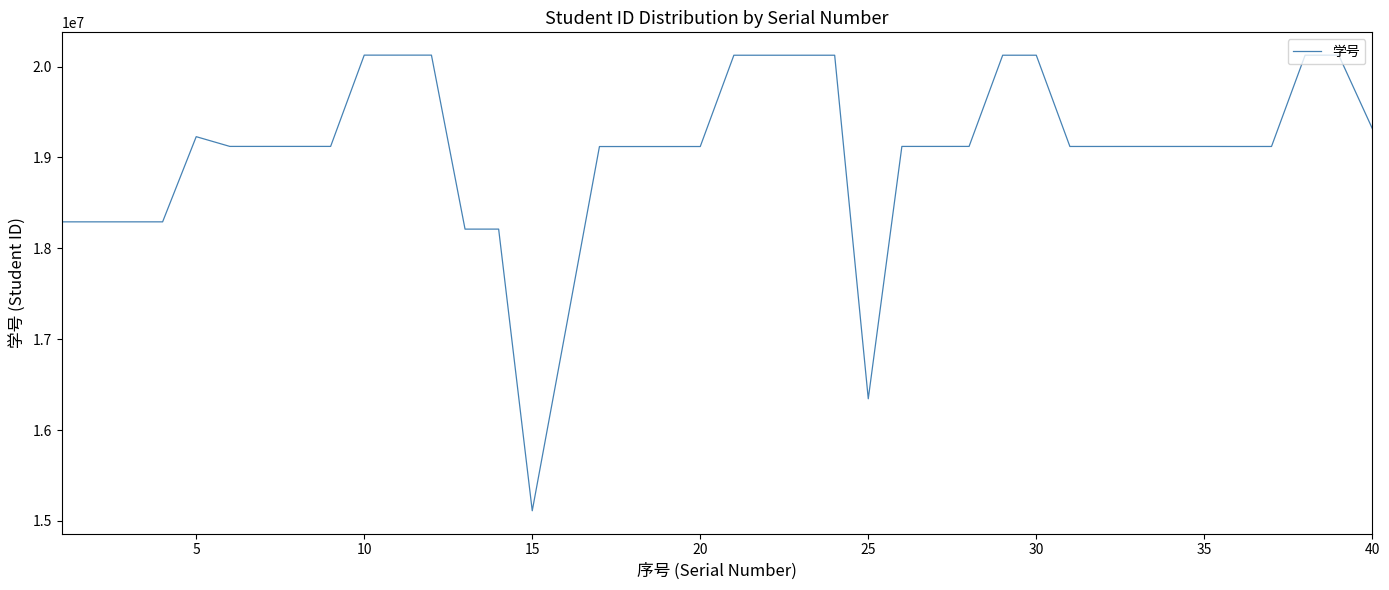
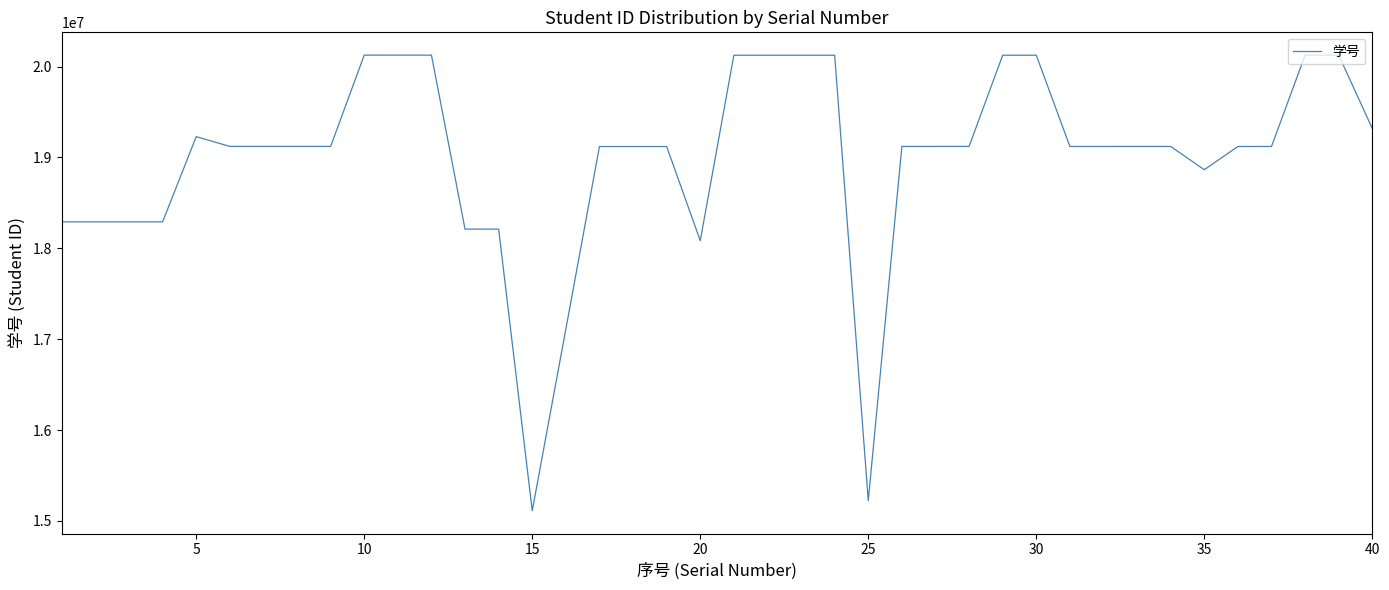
20: 19100000 -> 18100000
25: 16300000 -> 15200000
35: 19100000 -> 18900000
